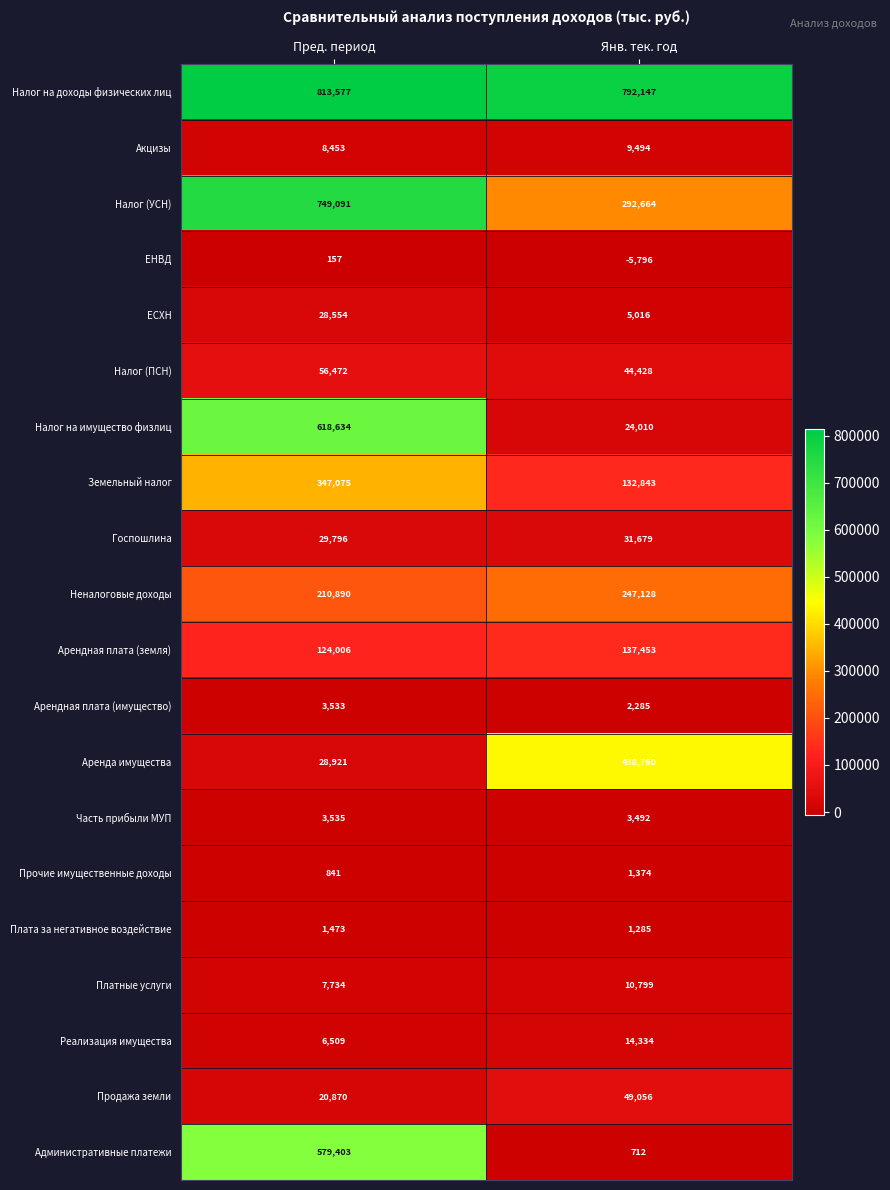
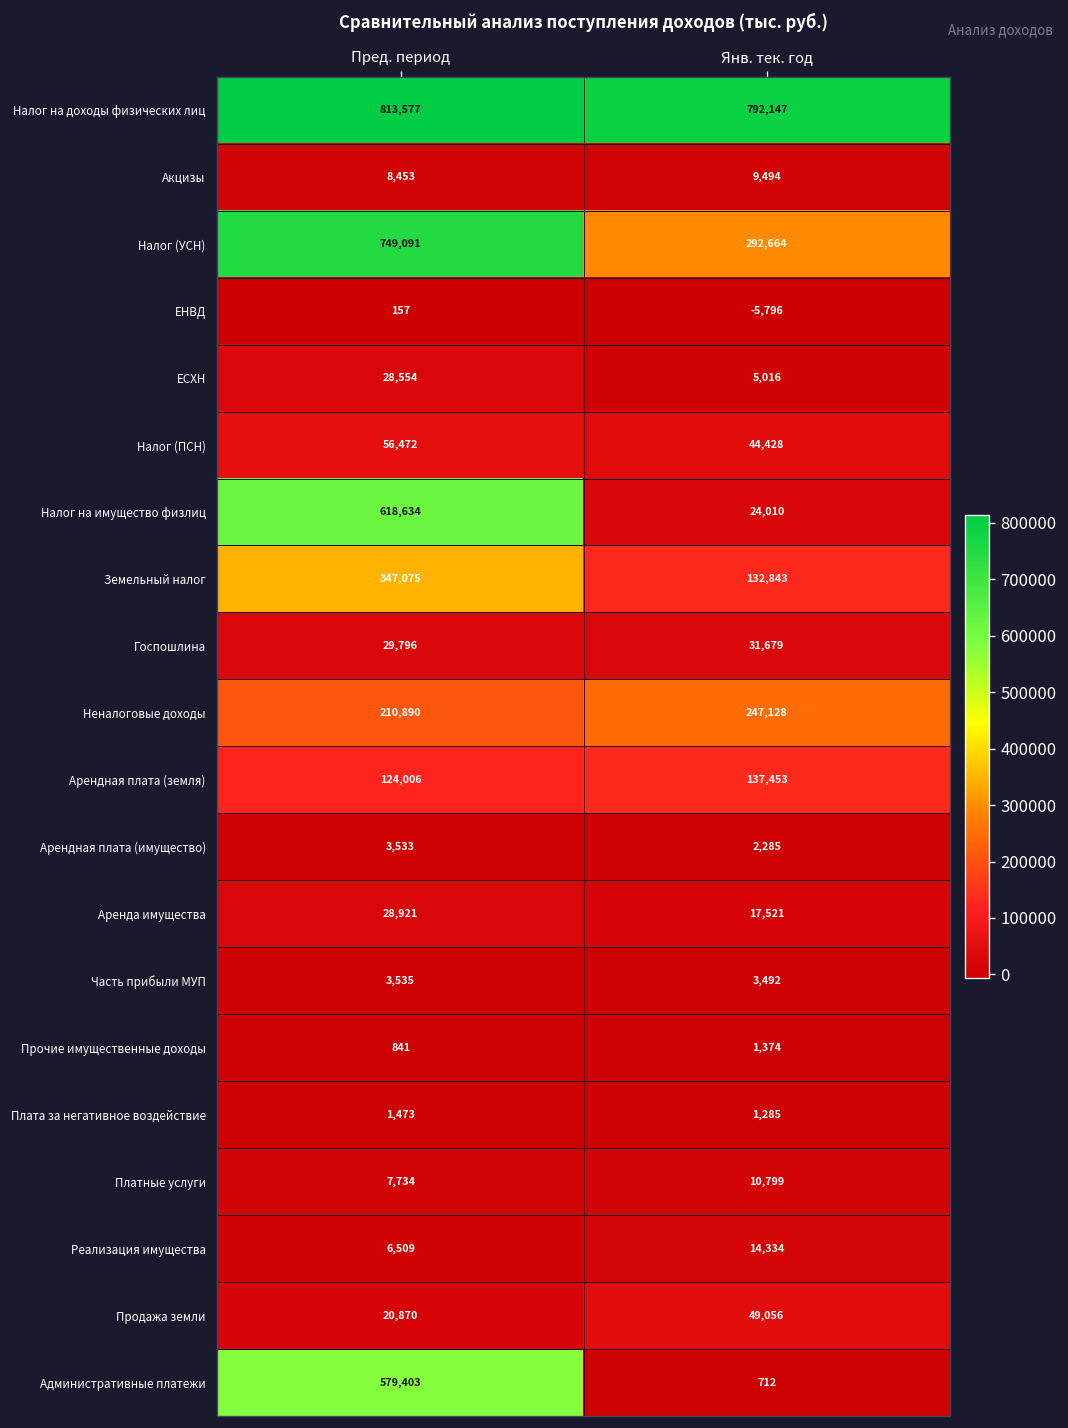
Аренда имущества, Янв. тек. год: 438,760 -> 17,521
